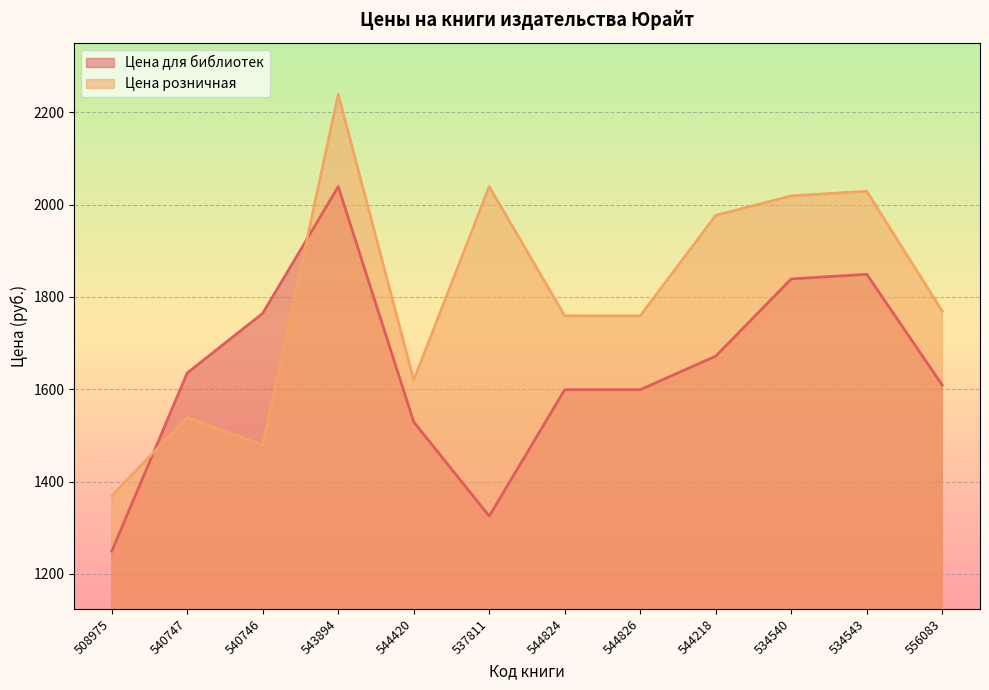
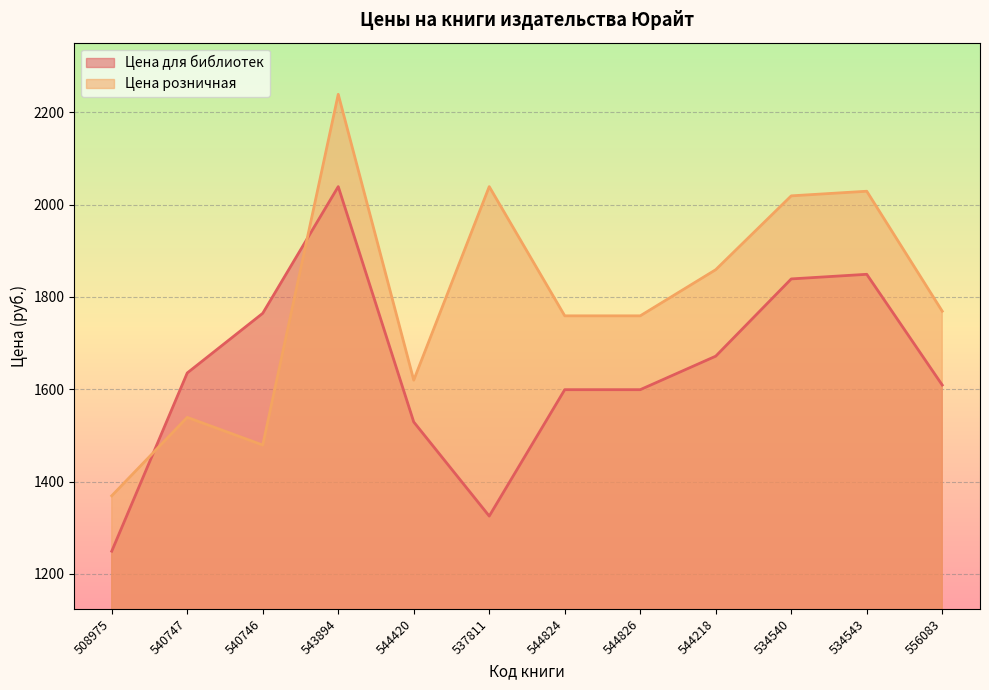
Цена розничная, 544218: 1980 -> 1860
